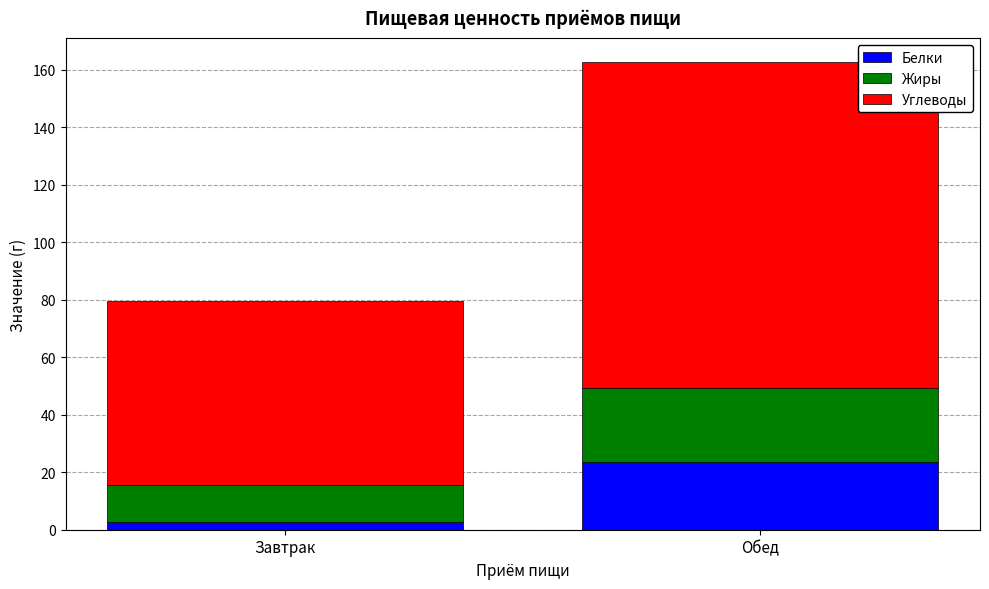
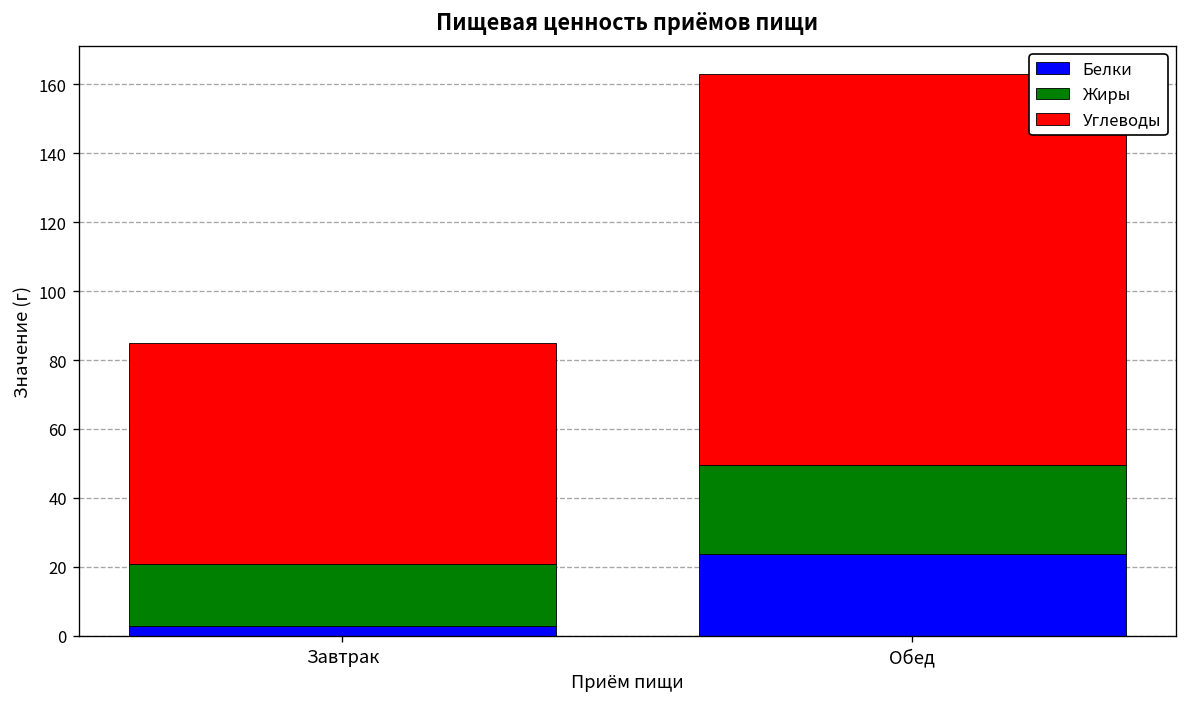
Жиры, Завтрак: 13 -> 18
